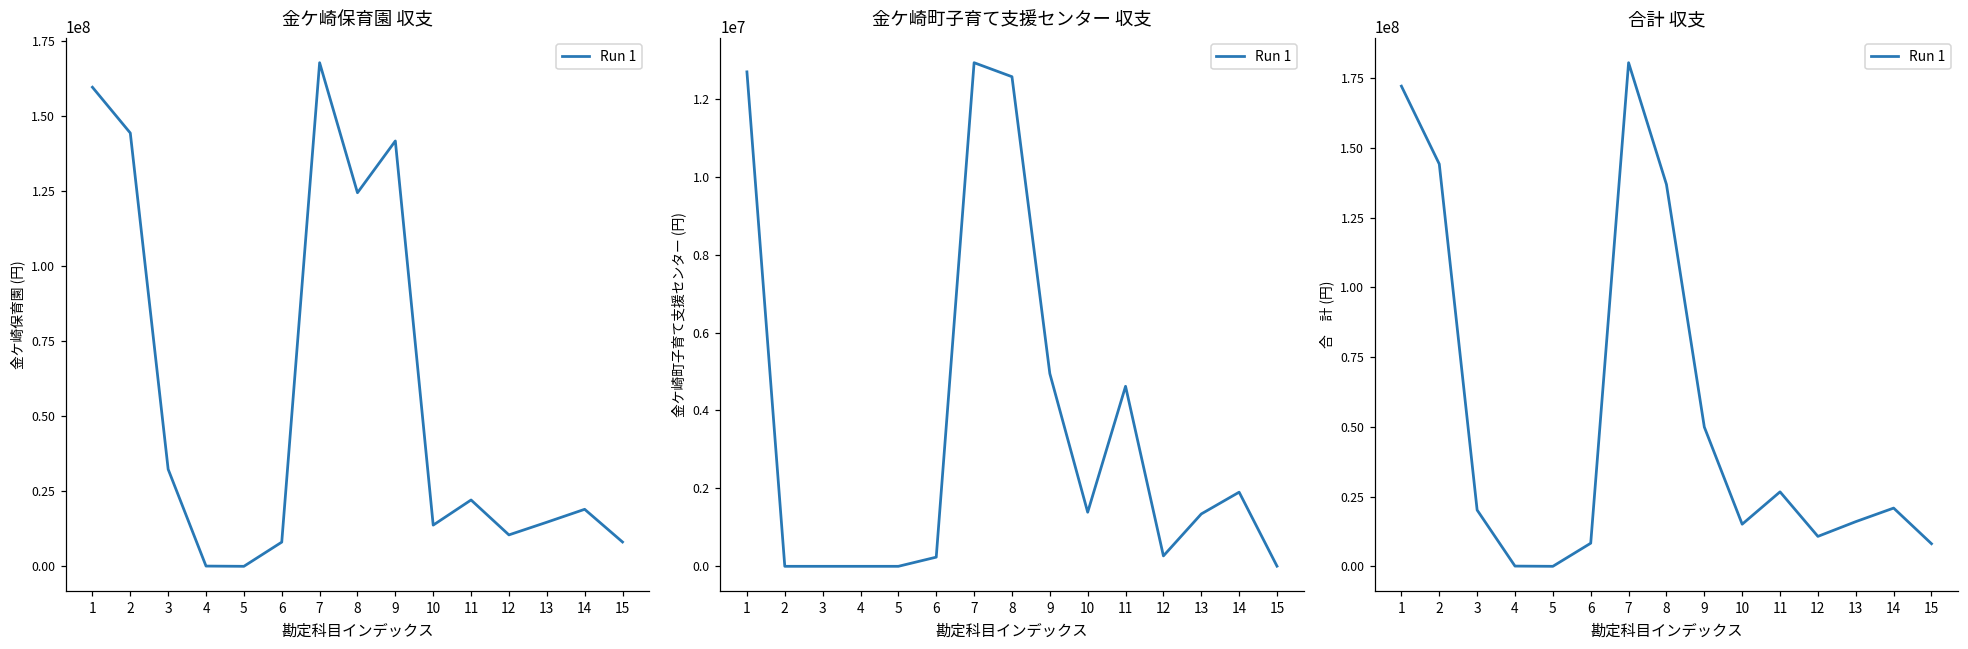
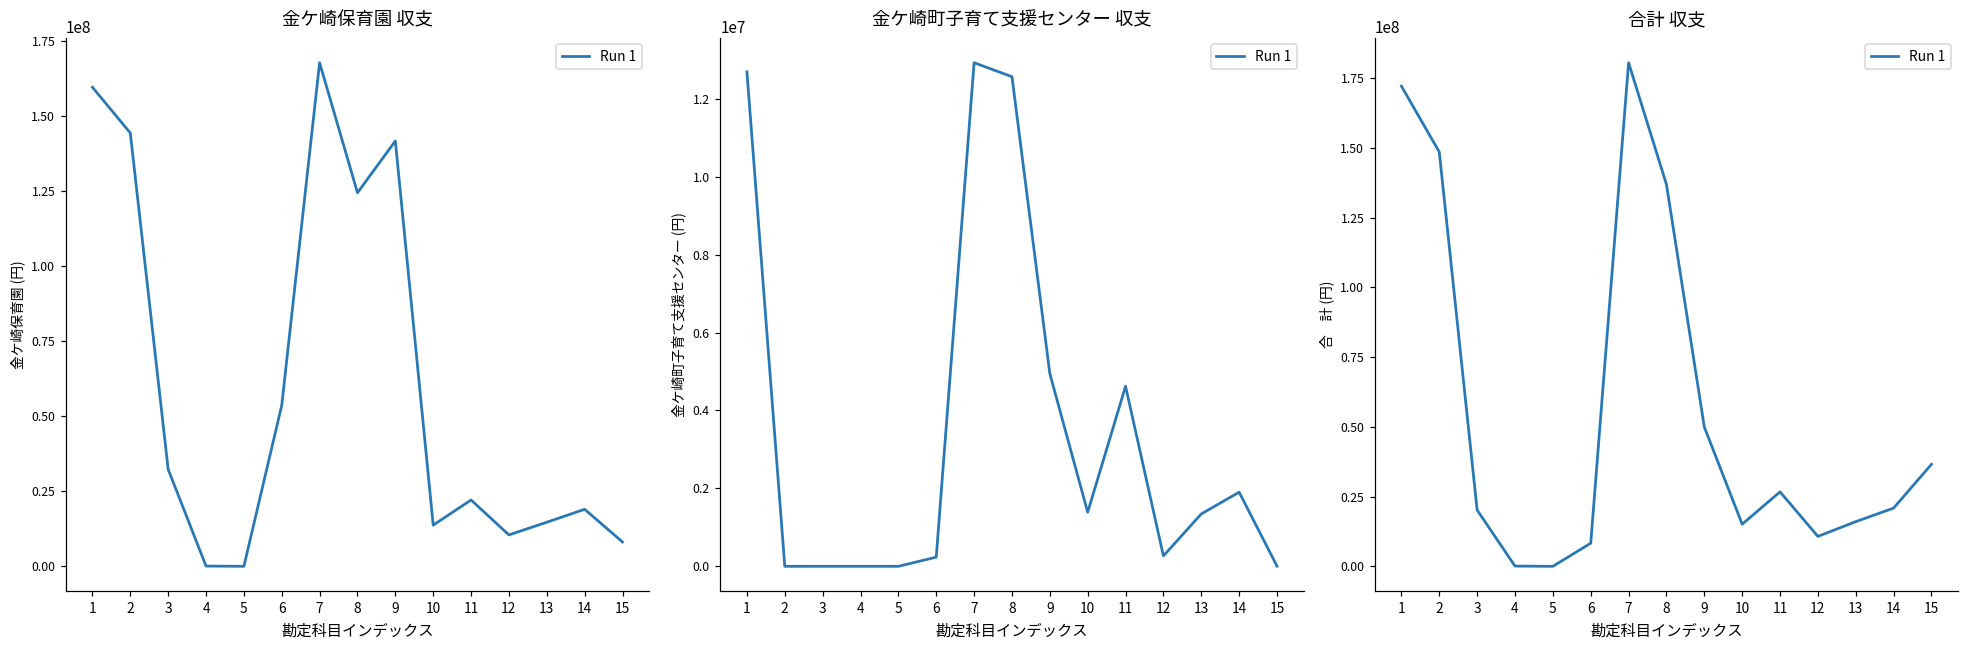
金ケ崎保育園 収支, 6: 8000000 -> 54000000
合計 収支, 2: 144000000 -> 149000000
合計 収支, 15: 8000000 -> 37000000
